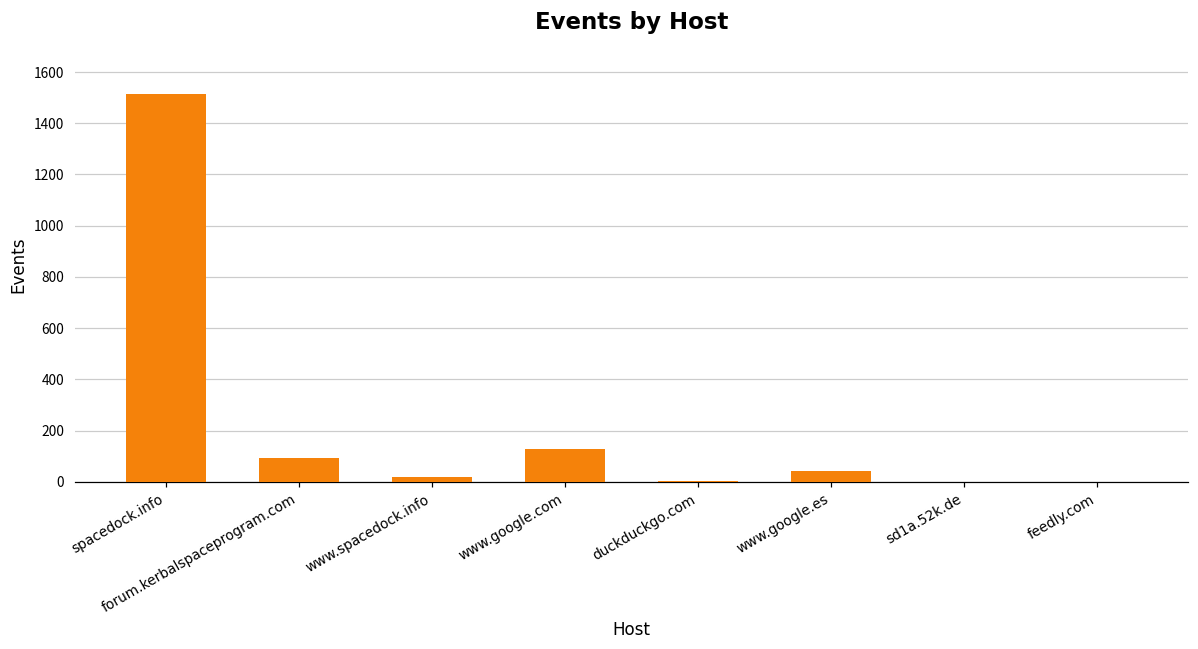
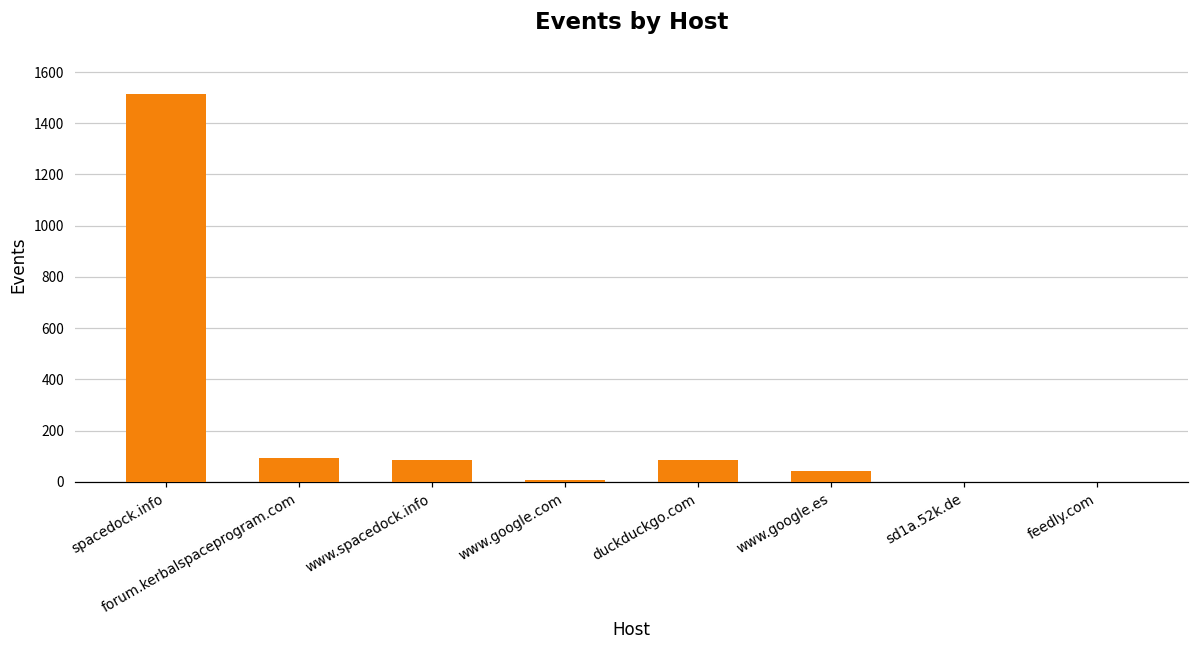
www.spacedock.info: 20 -> 80
www.google.com: 130 -> 10
duckduckgo.com: 0 -> 90
